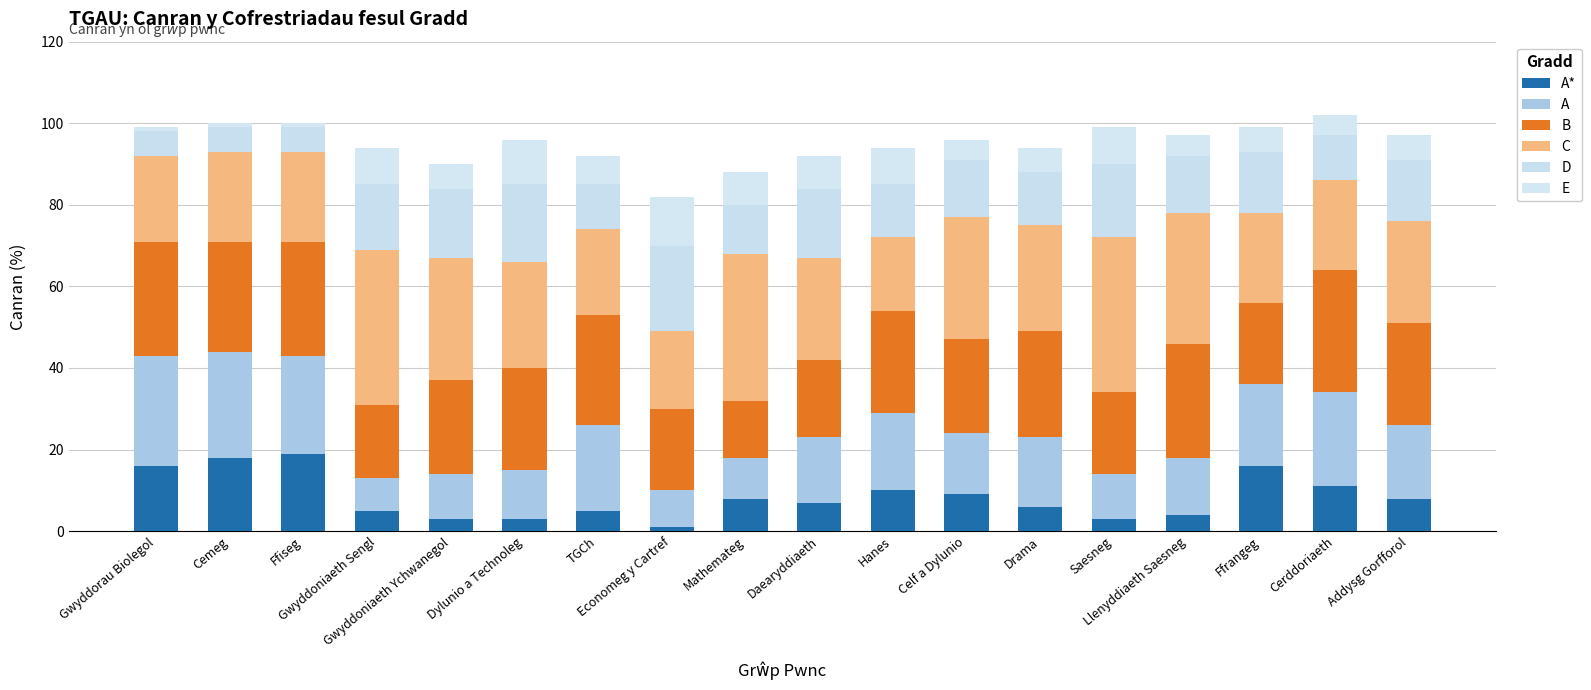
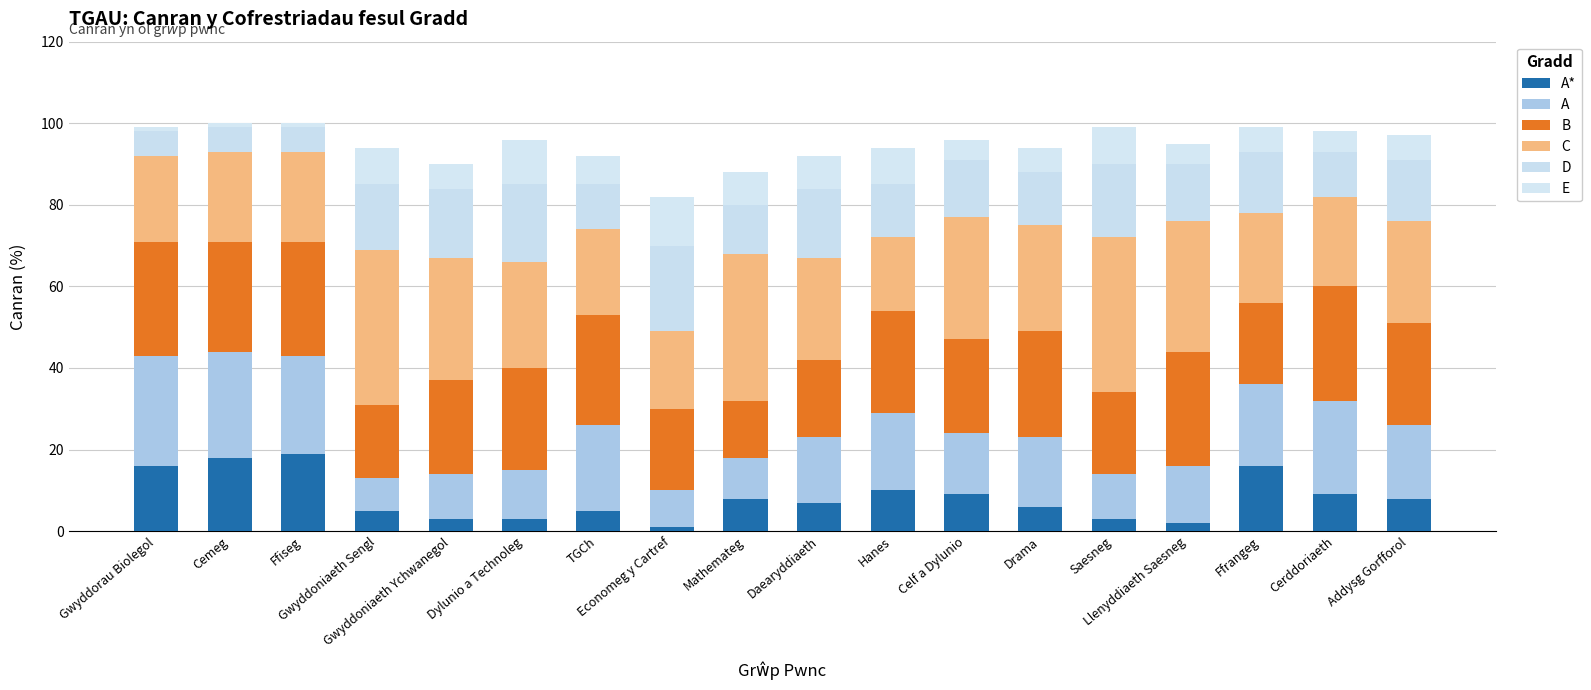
A*, Llenyddiaeth Saesneg: 4 -> 2
A*, Cerddoriaeth: 11 -> 9
B, Cerddoriaeth: 30 -> 28
